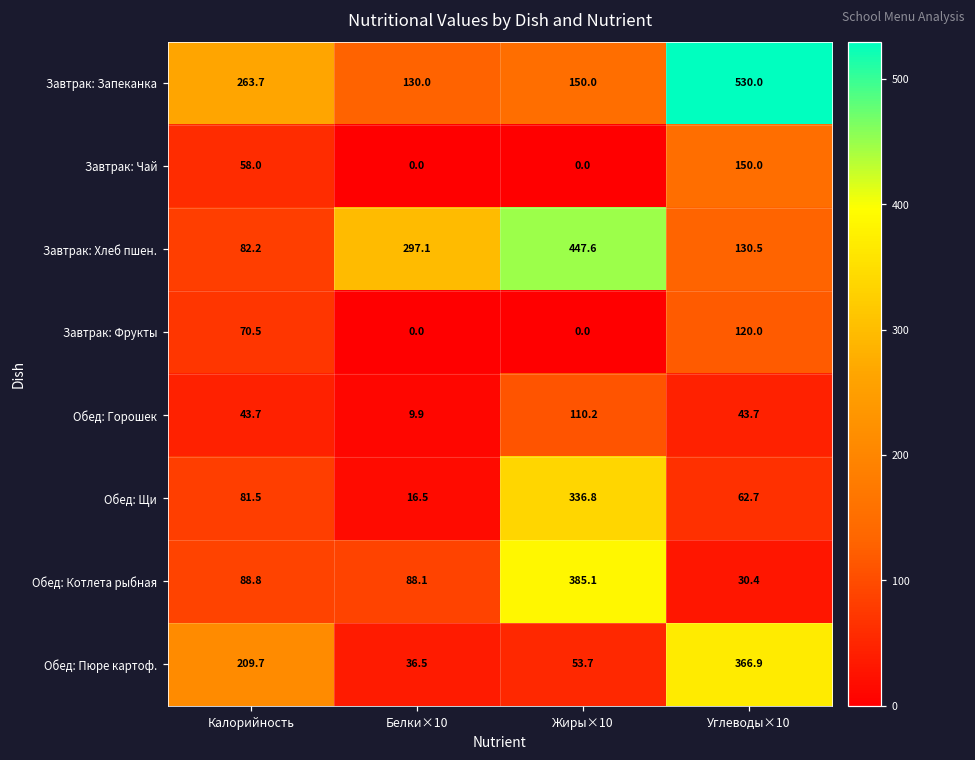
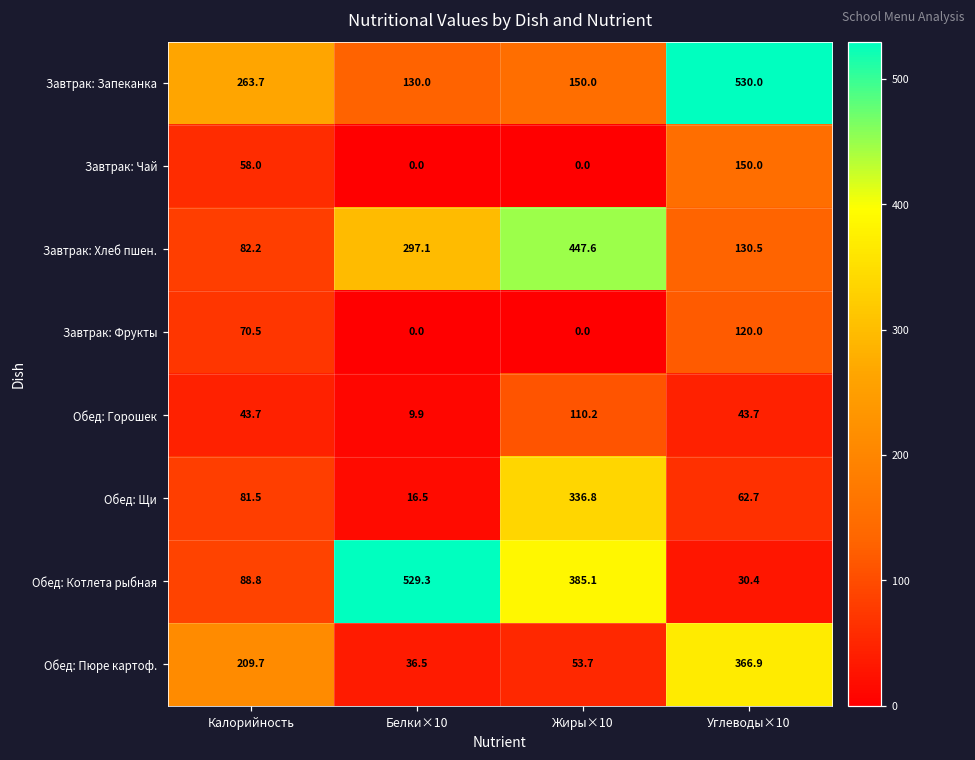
Обед: Котлета рыбная, Белки×10: 88.1 -> 529.3
